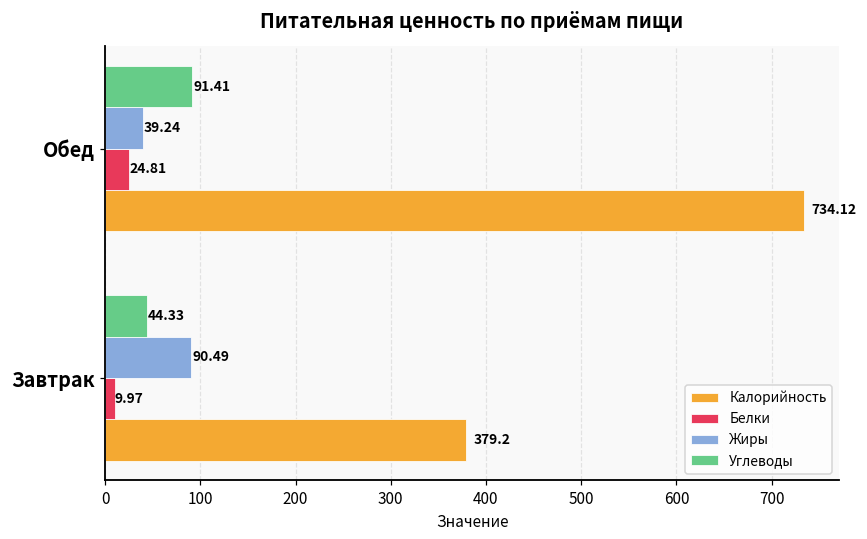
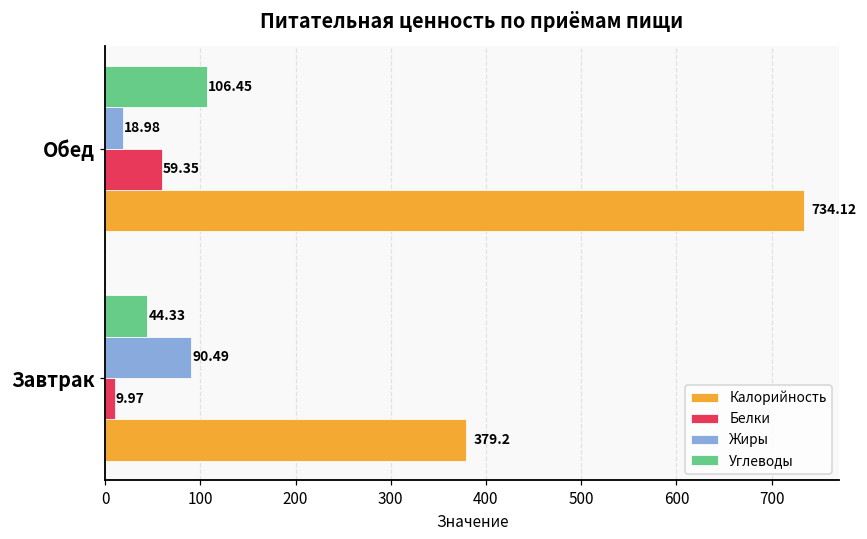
Углеводы, Обед: 91.41 -> 106.45
Жиры, Обед: 39.24 -> 18.98
Белки, Обед: 24.81 -> 59.35
